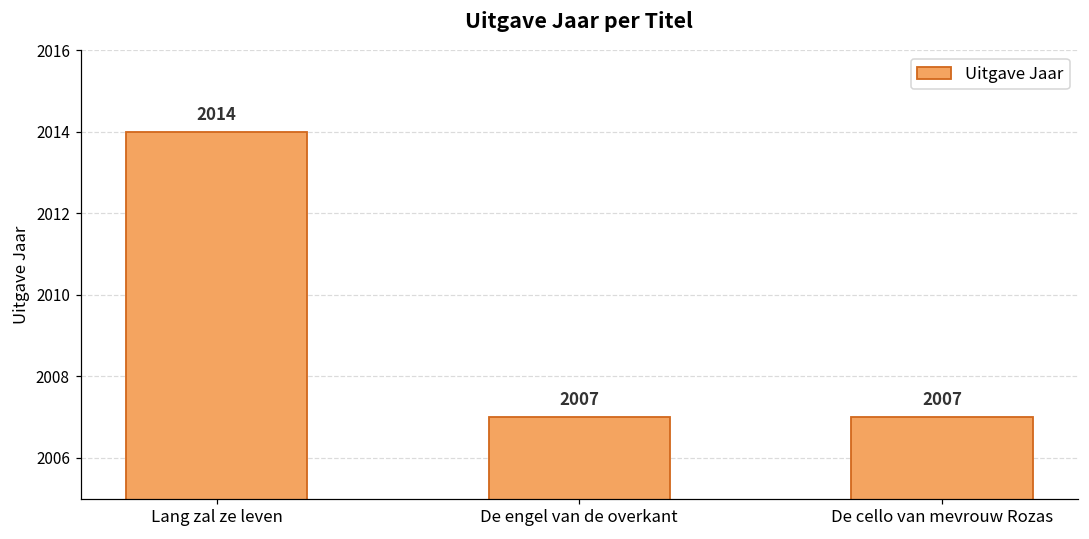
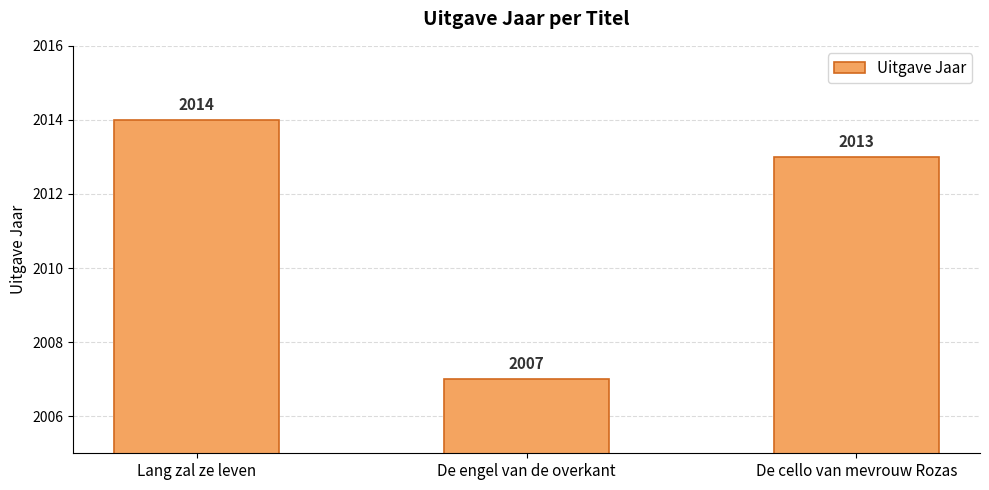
De cello van mevrouw Rozas: 2007 -> 2013
